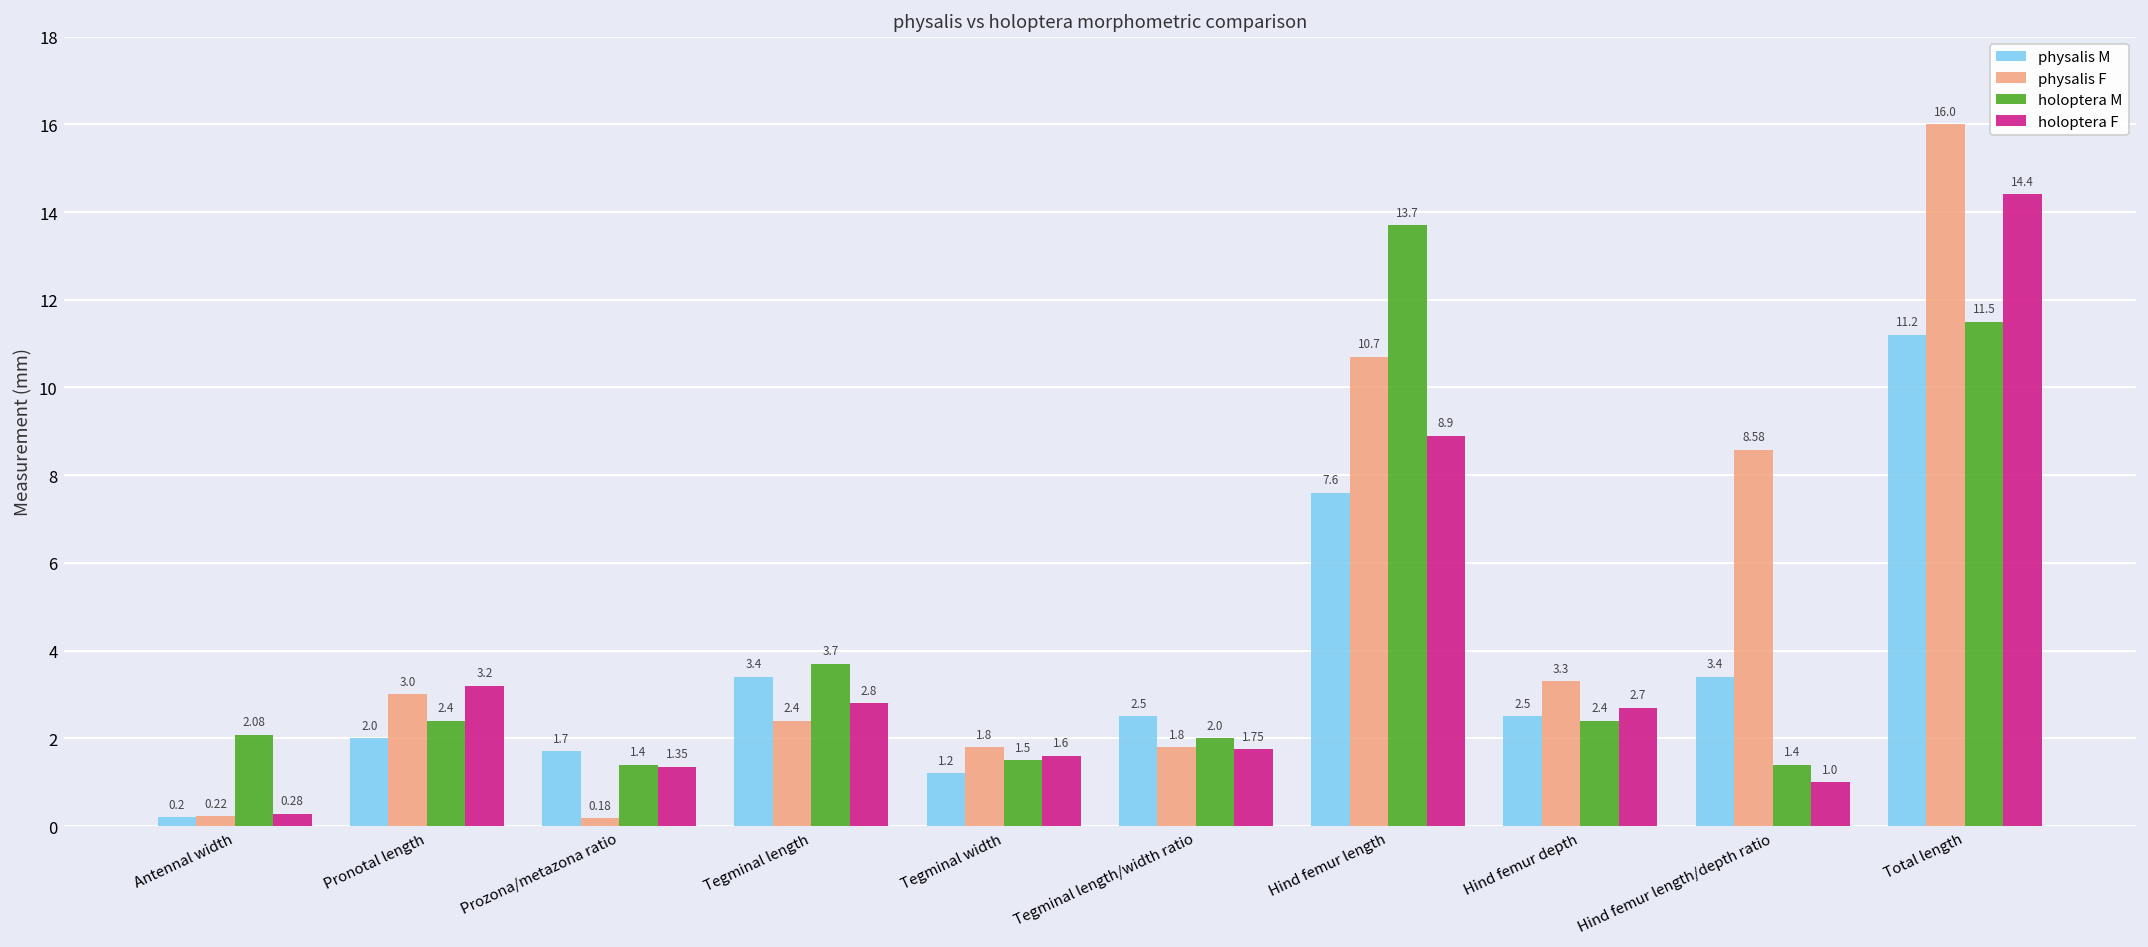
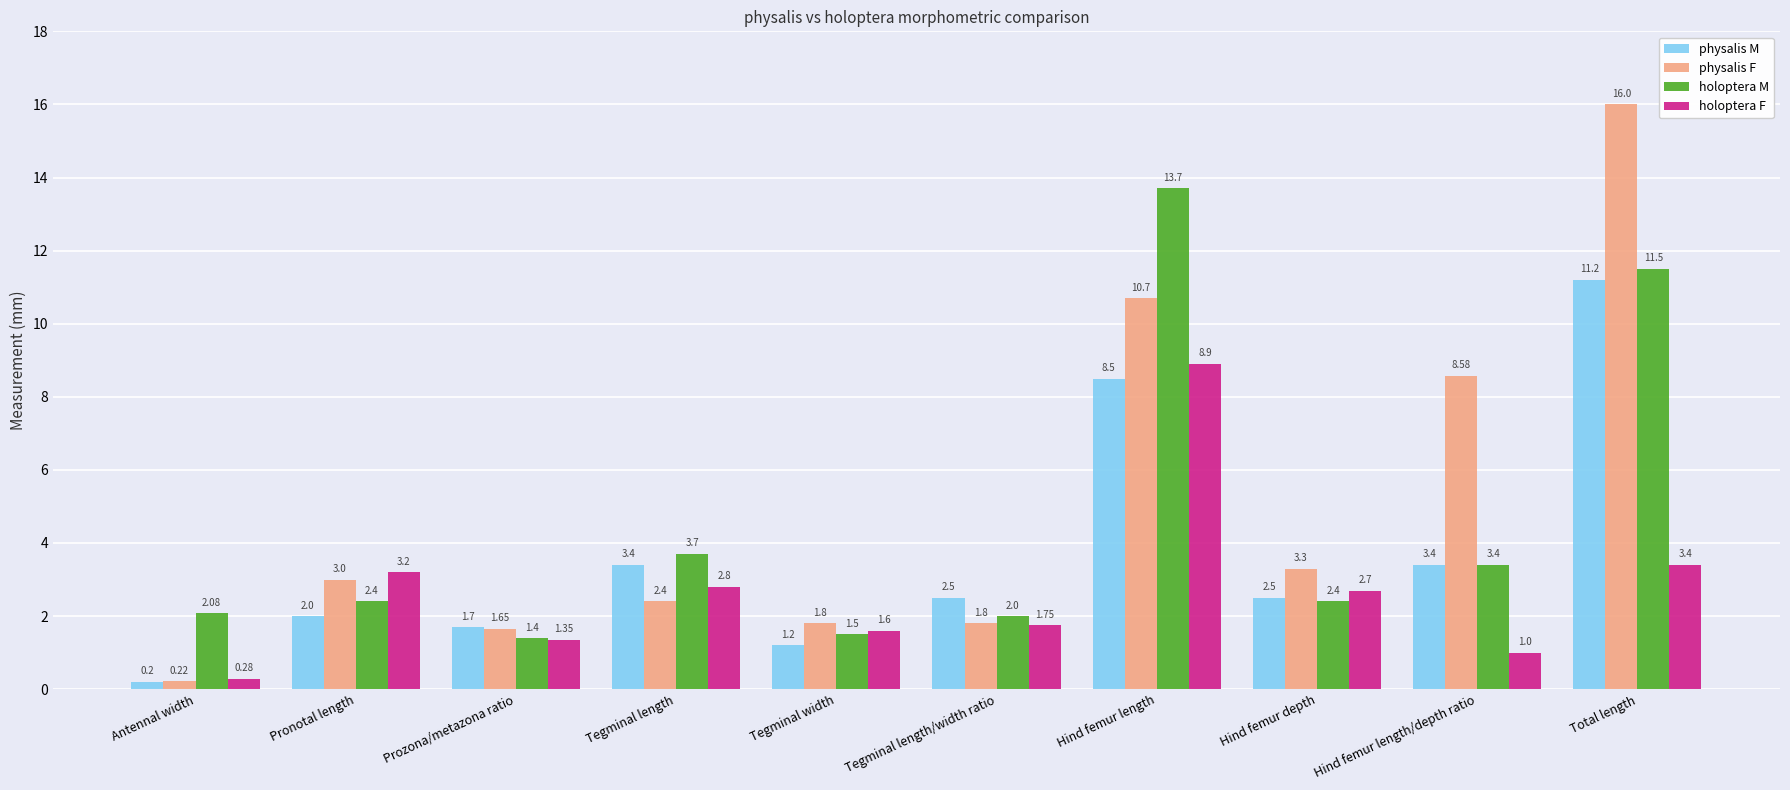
physalis F, Prozona/metazona ratio: 0.18 -> 1.65
physalis M, Hind femur length: 7.6 -> 8.5
holoptera M, Hind femur length/depth ratio: 1.4 -> 3.4
holoptera F, Total length: 14.4 -> 3.4
